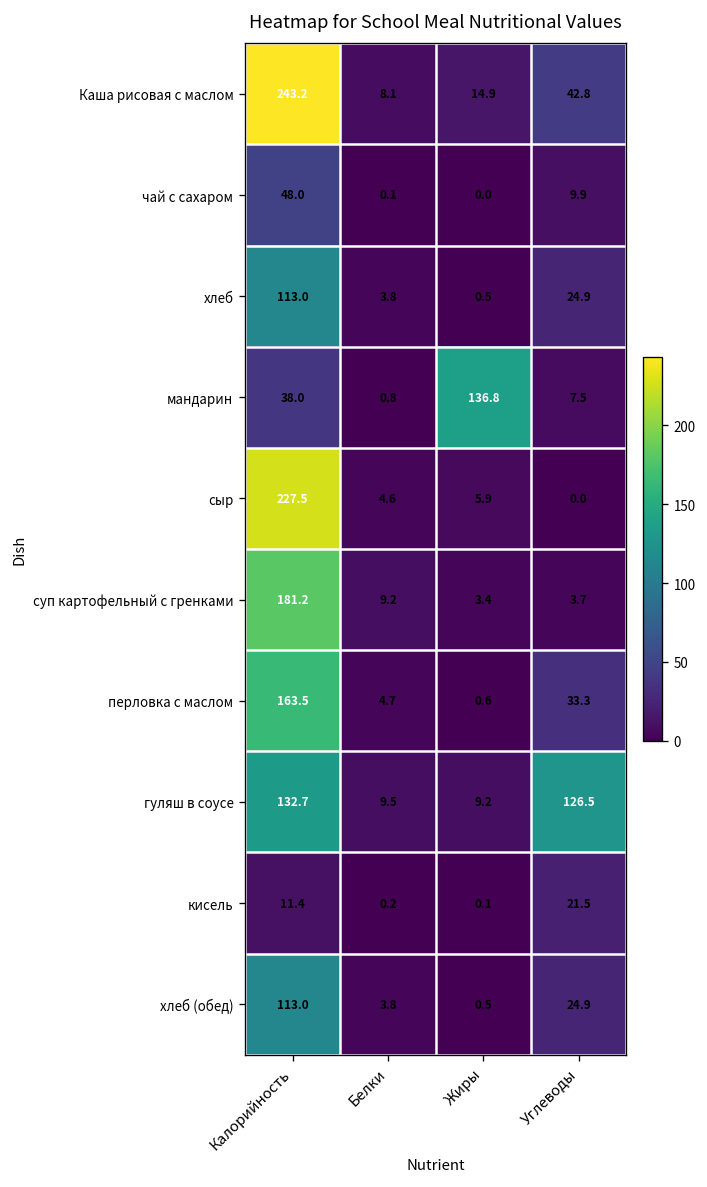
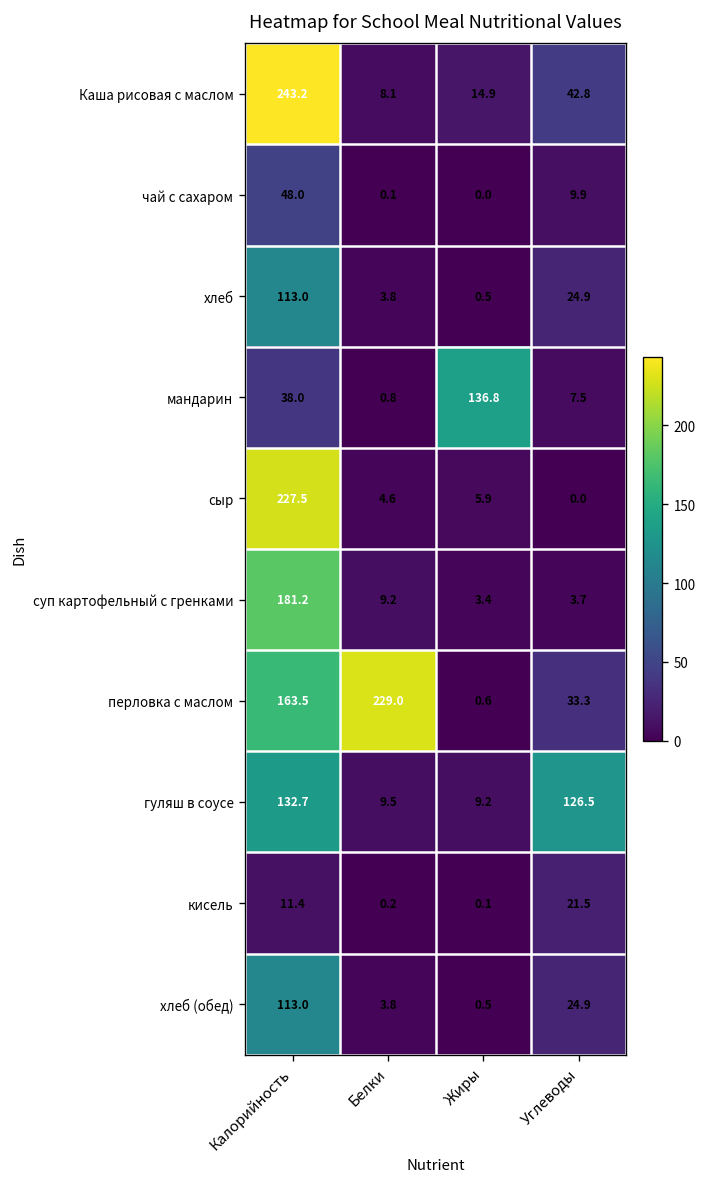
перловка с маслом, Белки: 4.7 -> 229.0
